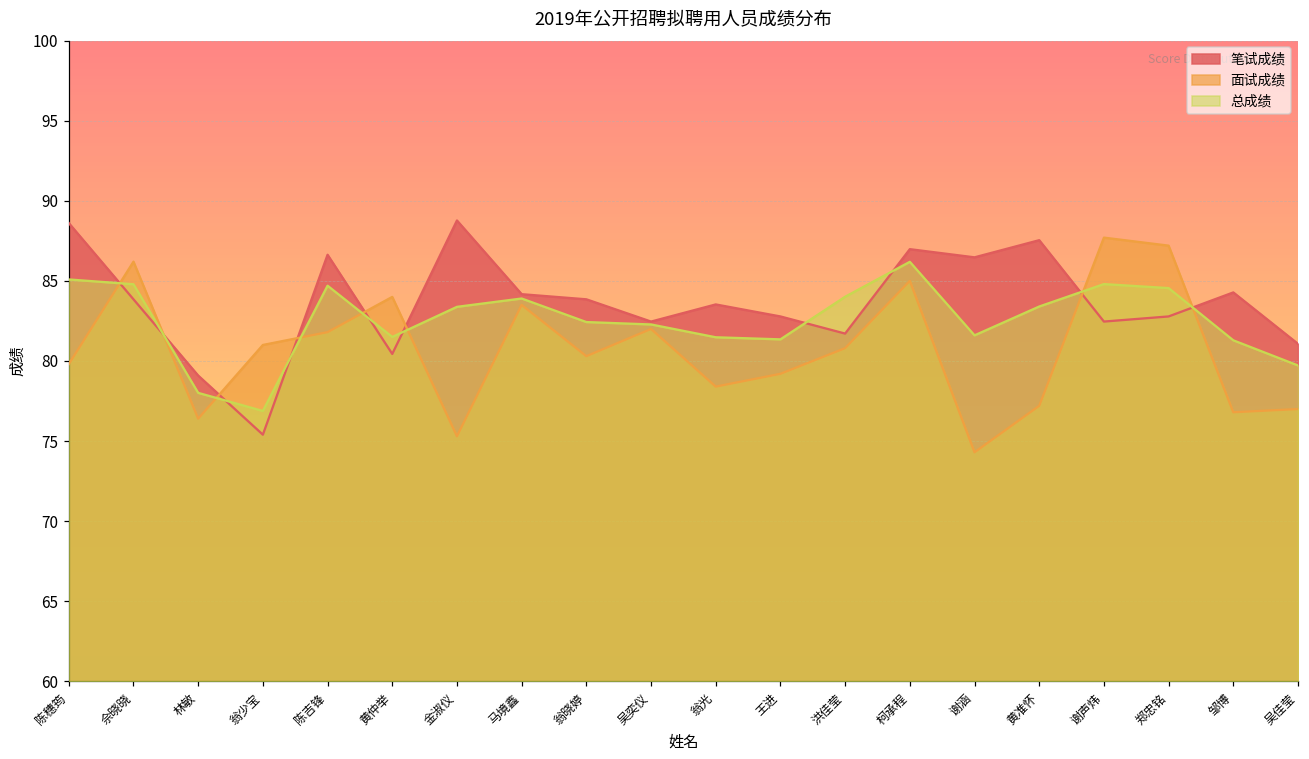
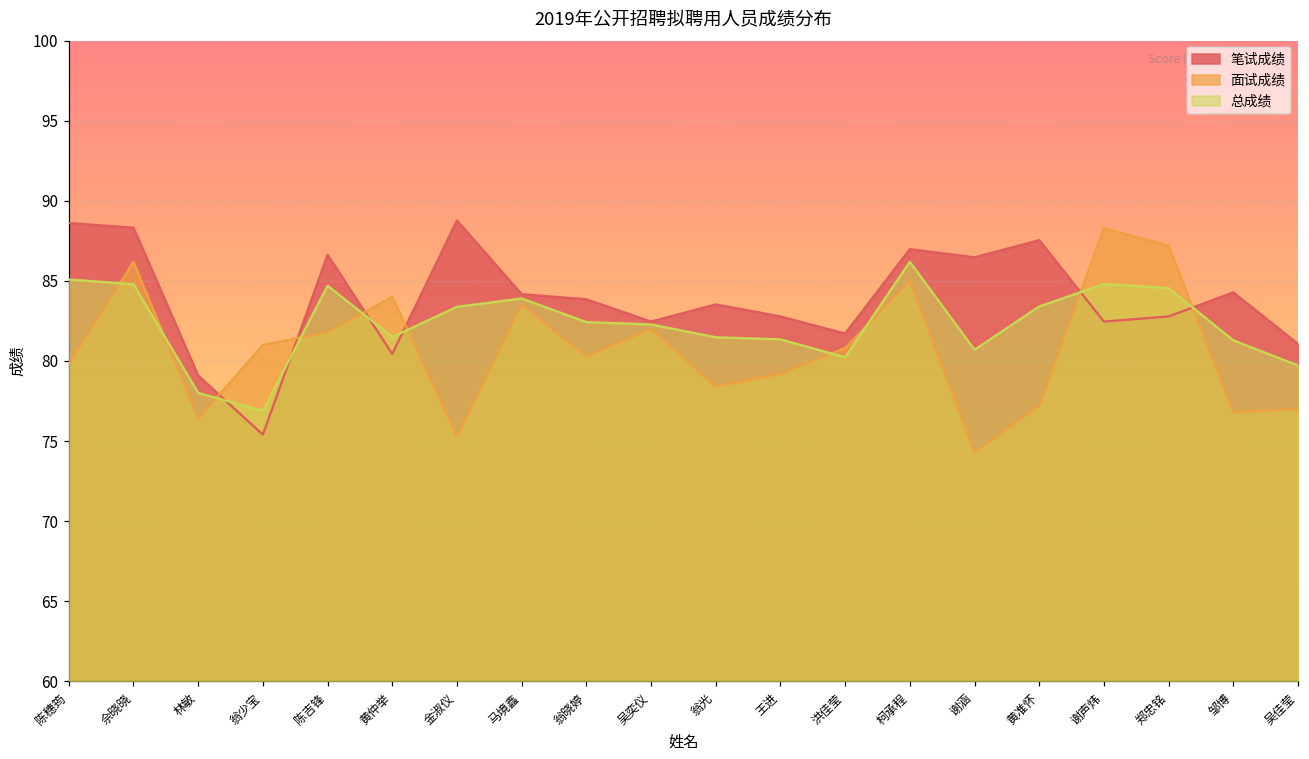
笔试成绩, 佘晓晓: 83.9 -> 88.3
总成绩, 洪佳莹: 84.0 -> 80.2
总成绩, 谢涵: 81.6 -> 80.7
面试成绩, 谢声炜: 87.7 -> 88.3
